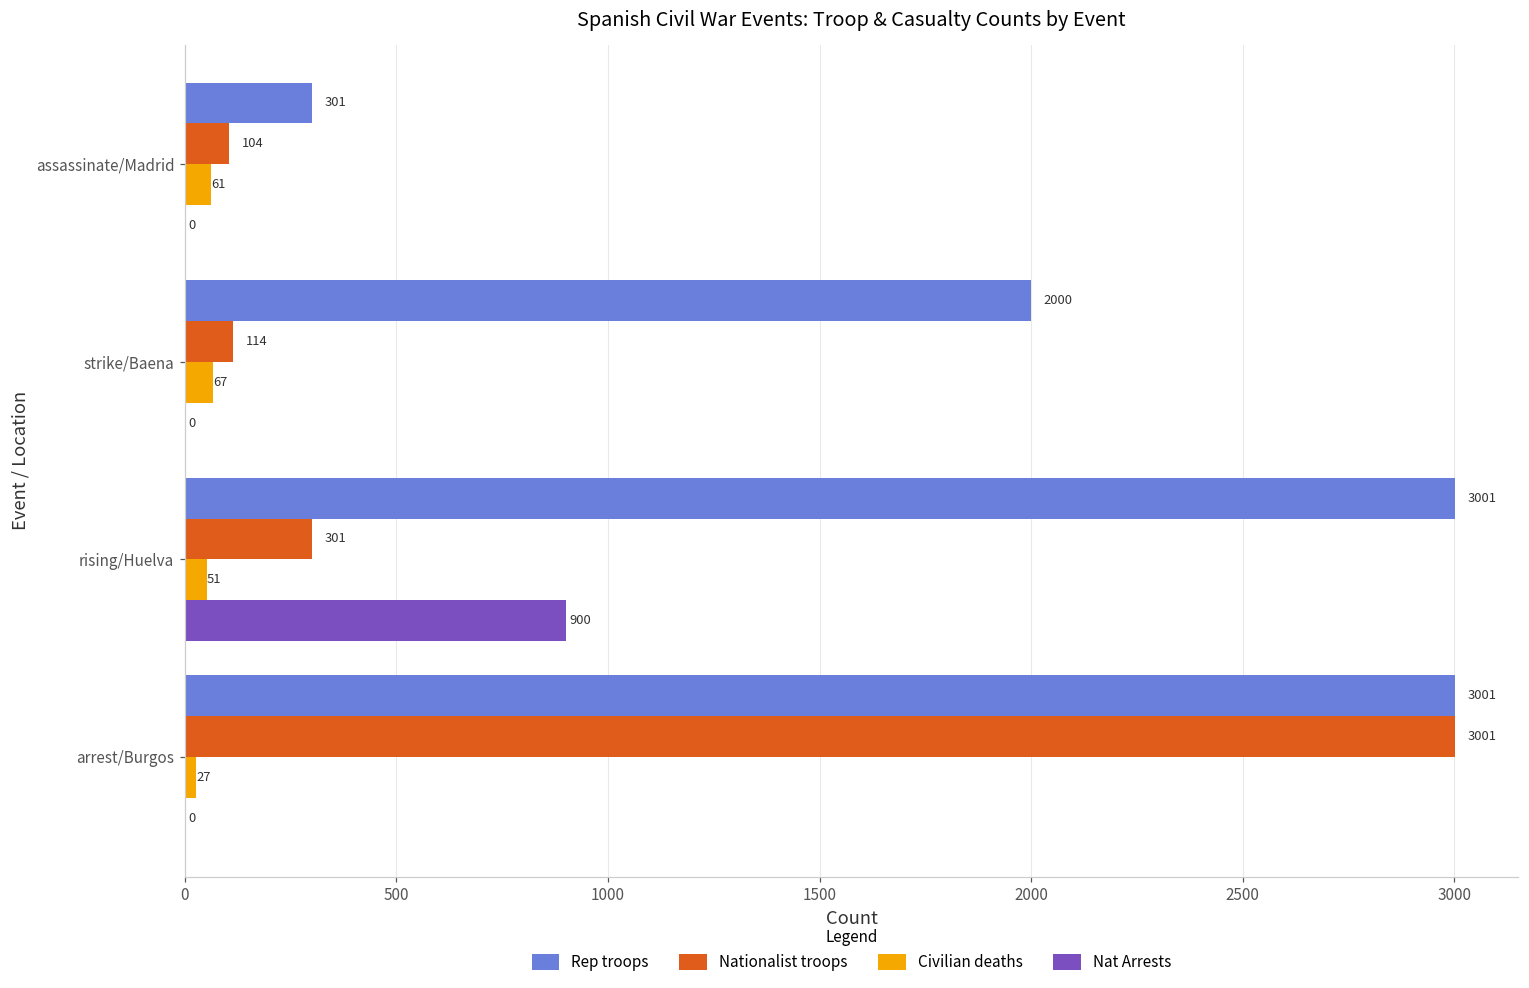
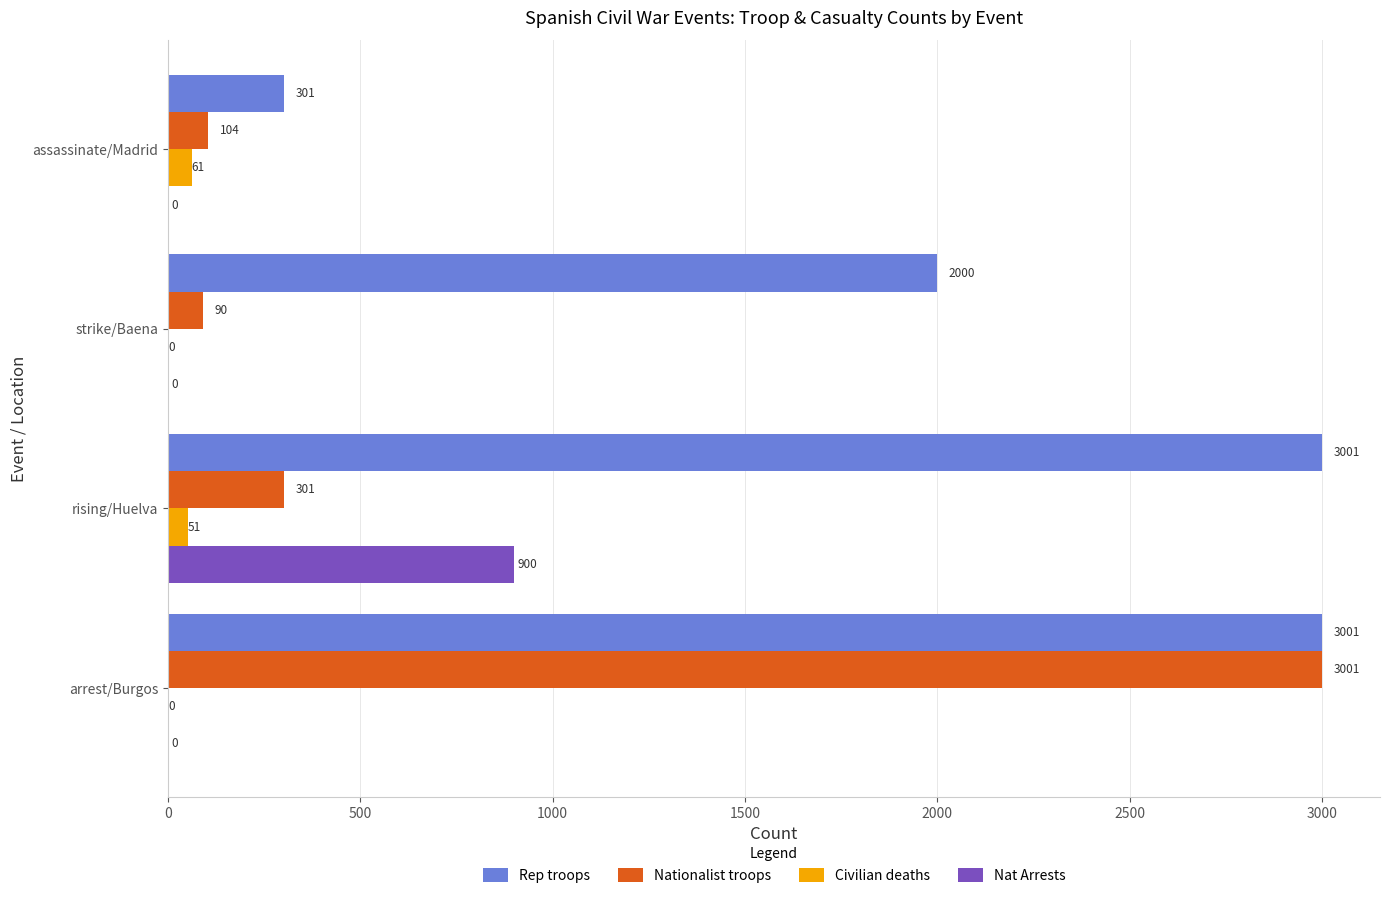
Nationalist troops, strike/Baena: 114 -> 90
Civilian deaths, strike/Baena: 67 -> 0
Civilian deaths, arrest/Burgos: 27 -> 0
